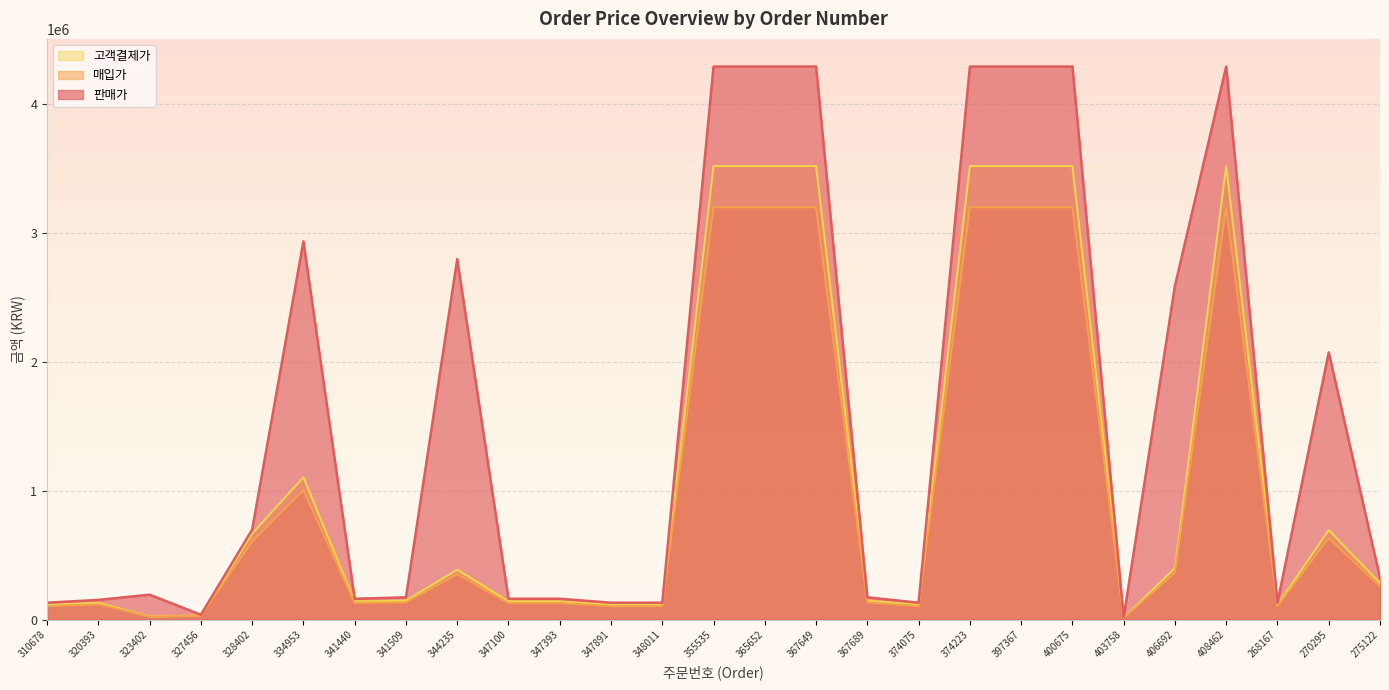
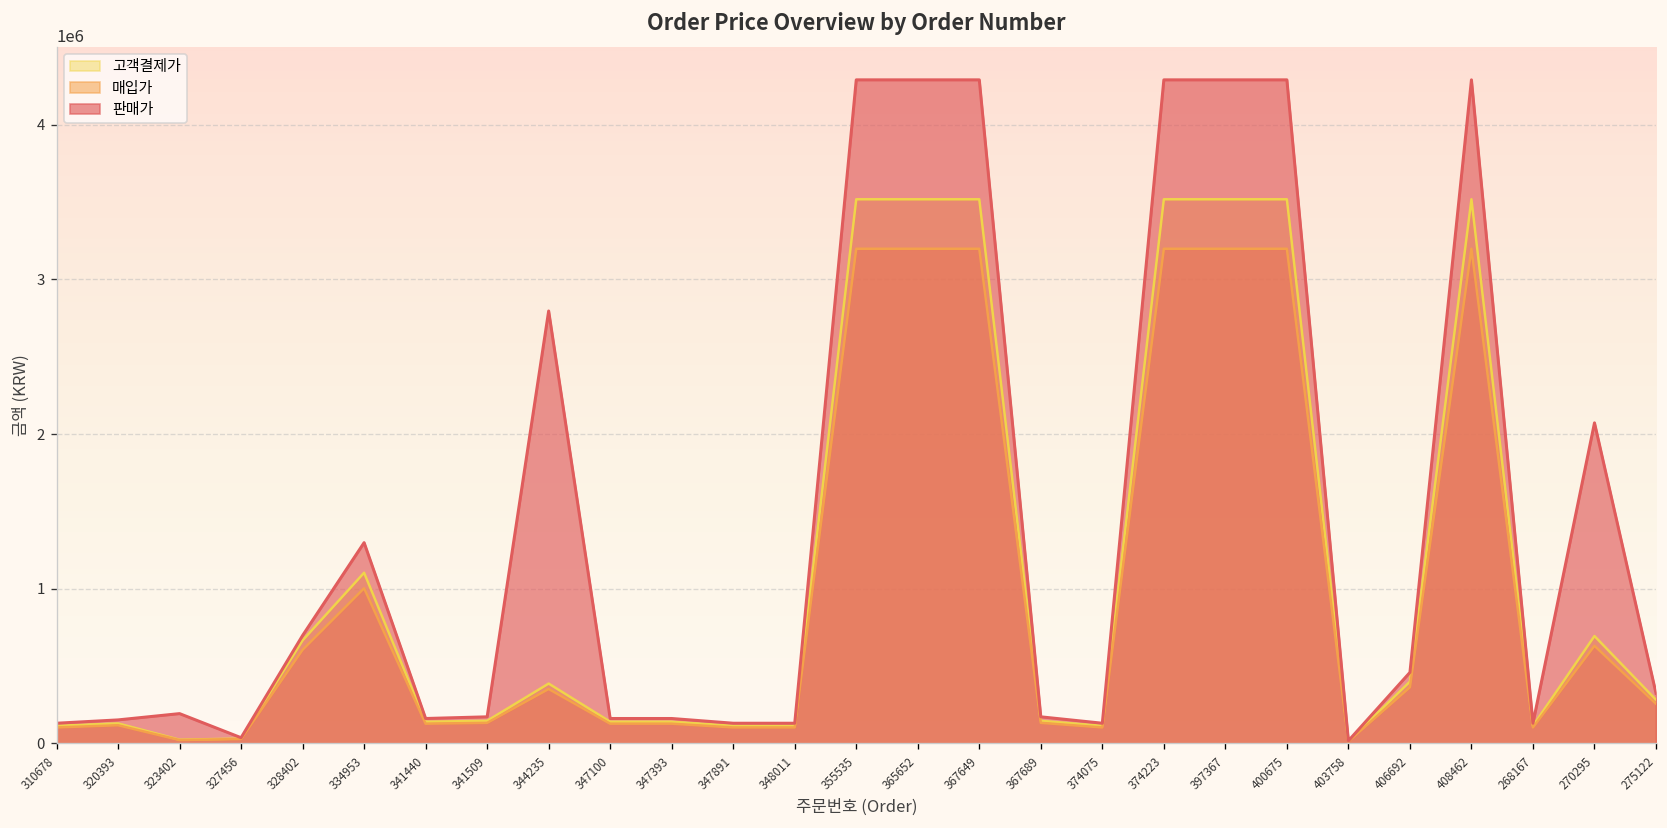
판매가, 334953: 2930000 -> 1300000
판매가, 406692: 2590000 -> 460000
